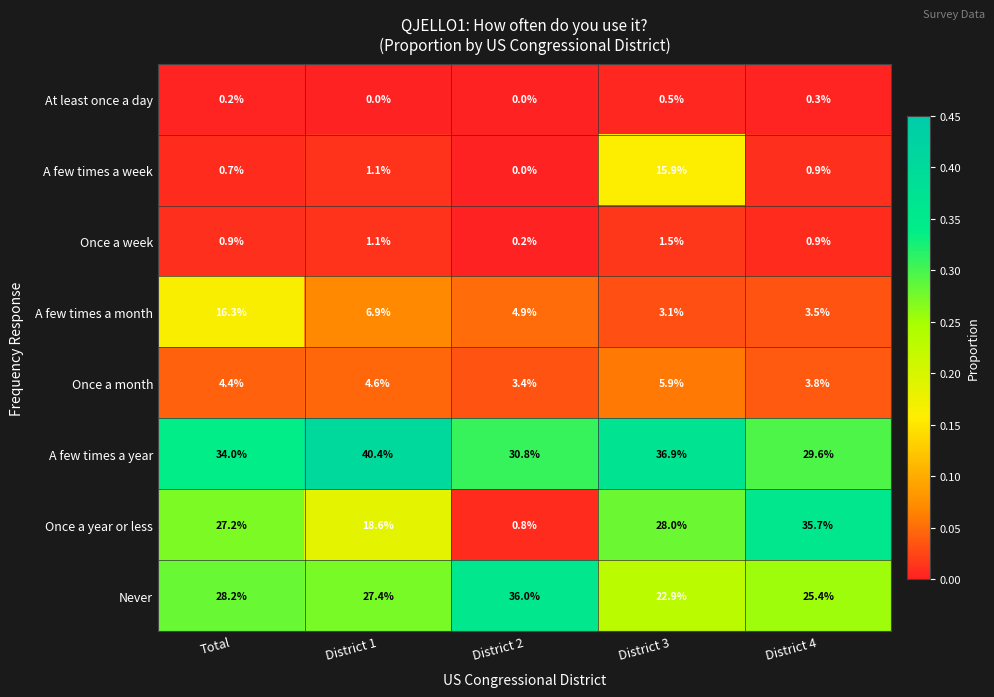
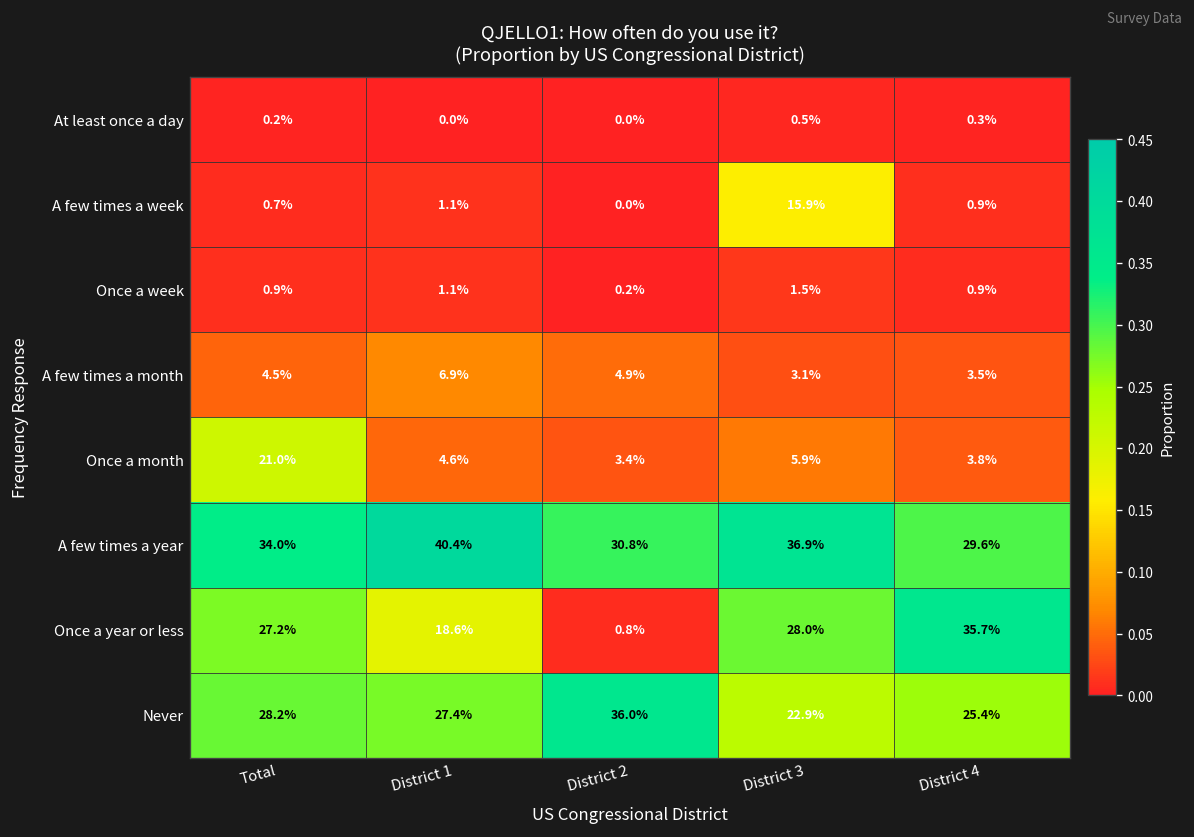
A few times a month, Total: 16.3% -> 4.5%
Once a month, Total: 4.4% -> 21.0%
